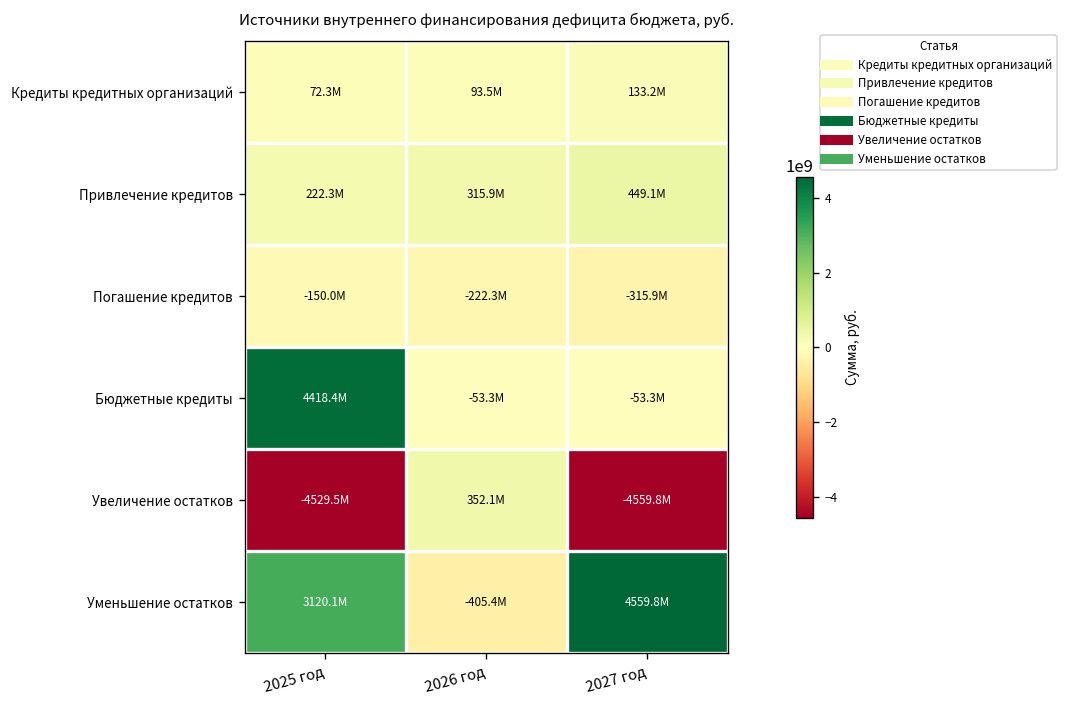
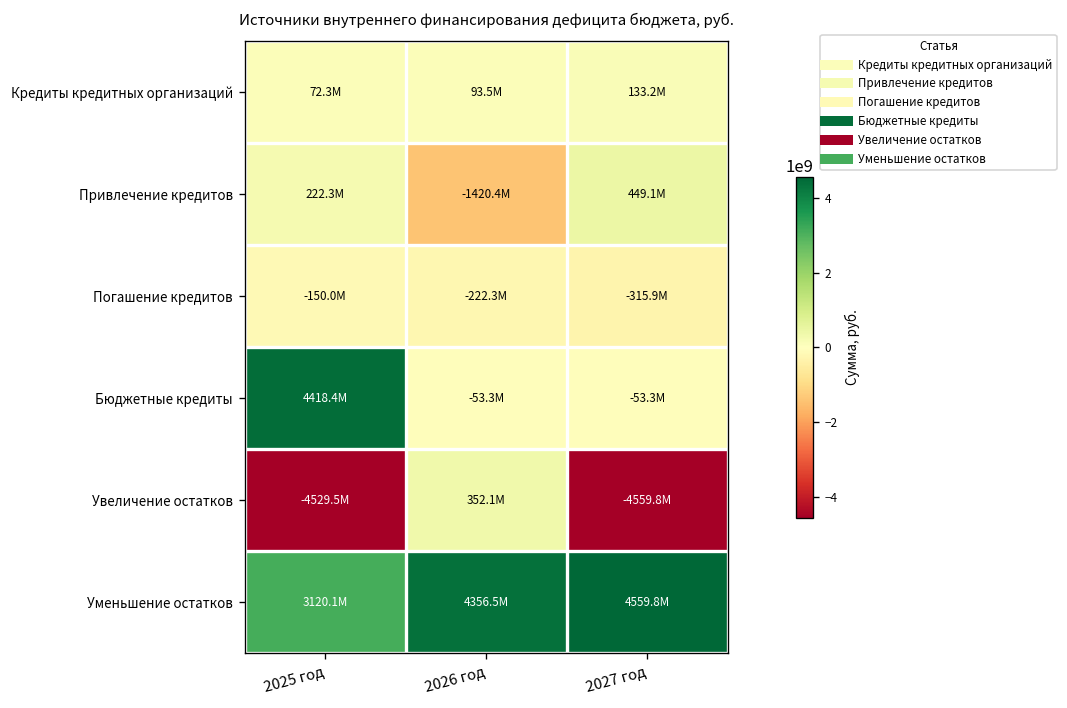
Привлечение кредитов, 2026 год: 315.9M -> -1420.4M
Уменьшение остатков, 2026 год: -405.4M -> 4356.5M
